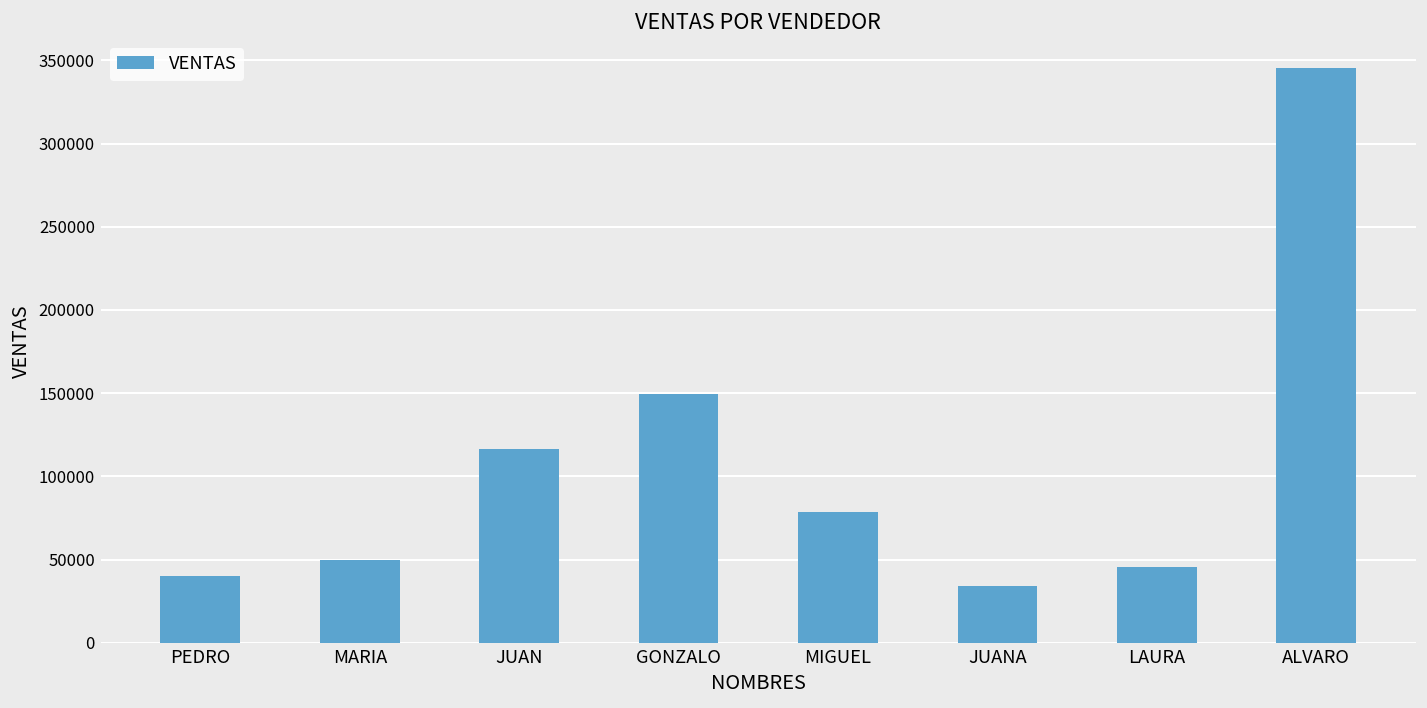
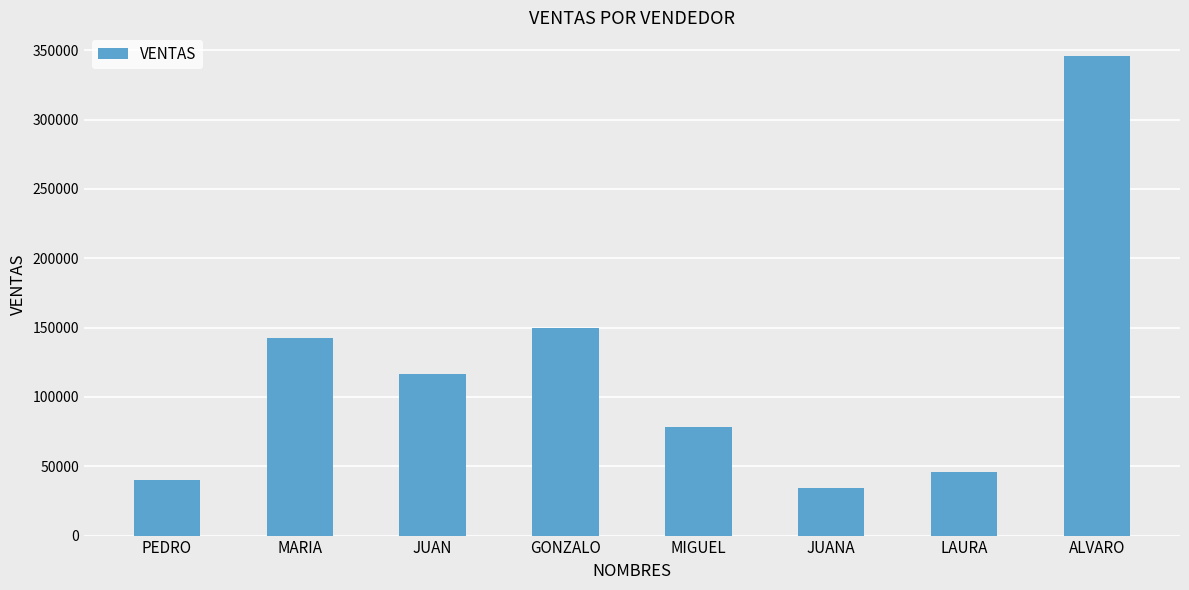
MARIA: 50000 -> 142000
